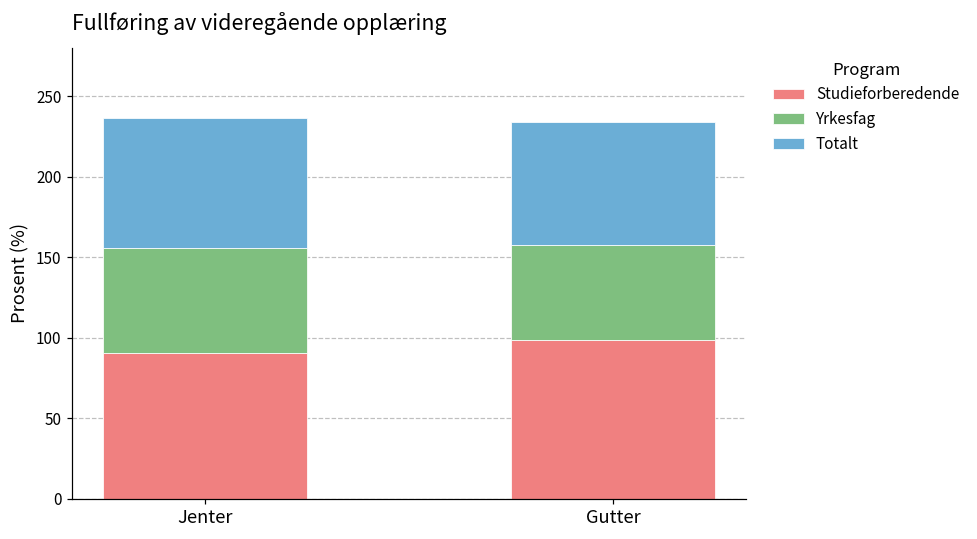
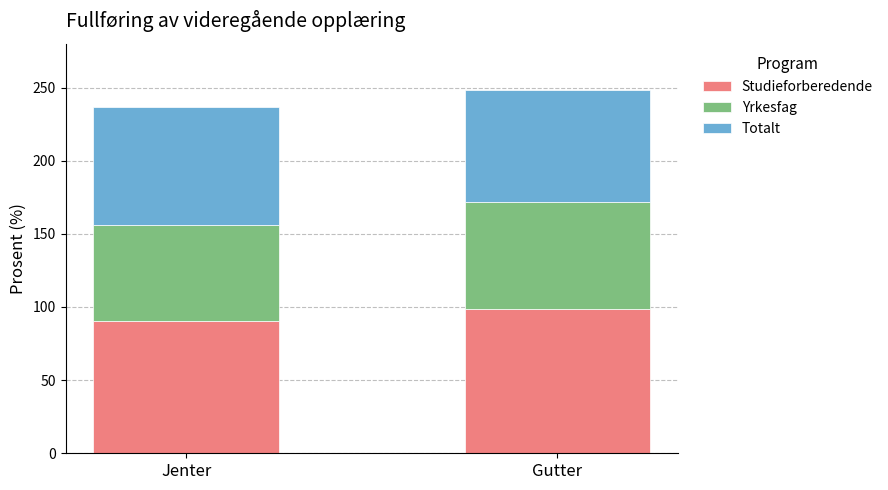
Yrkesfag, Gutter: 59 -> 74
